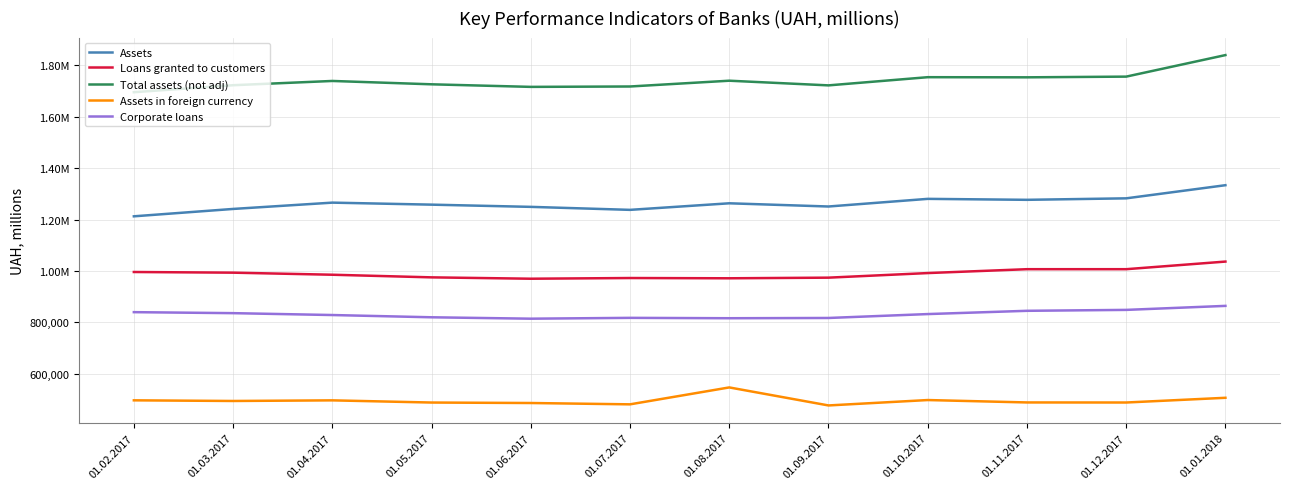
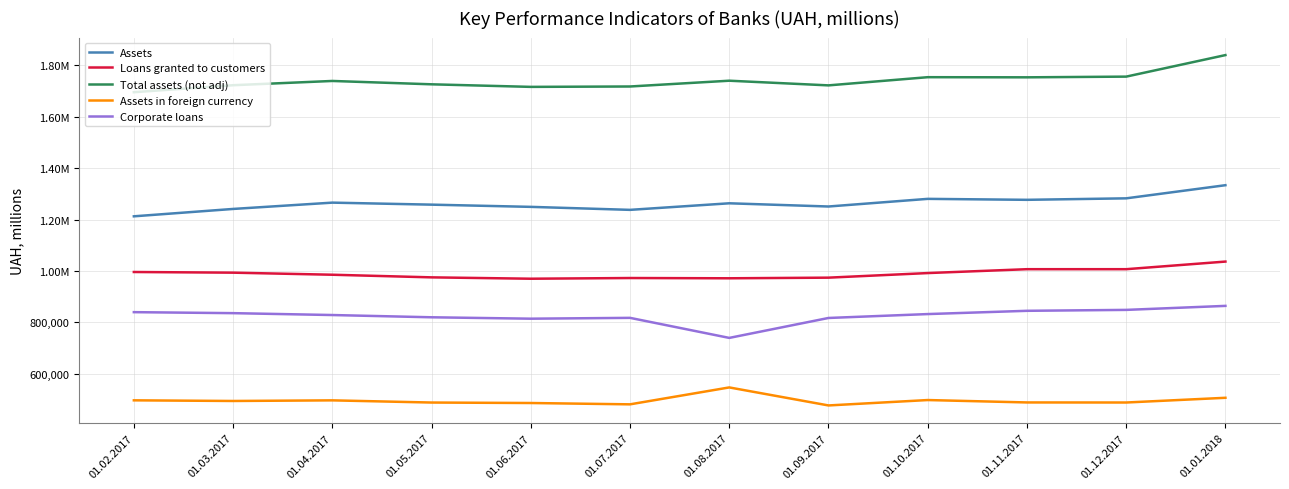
Corporate loans, 01.08.2017: 820,000 -> 740,000
